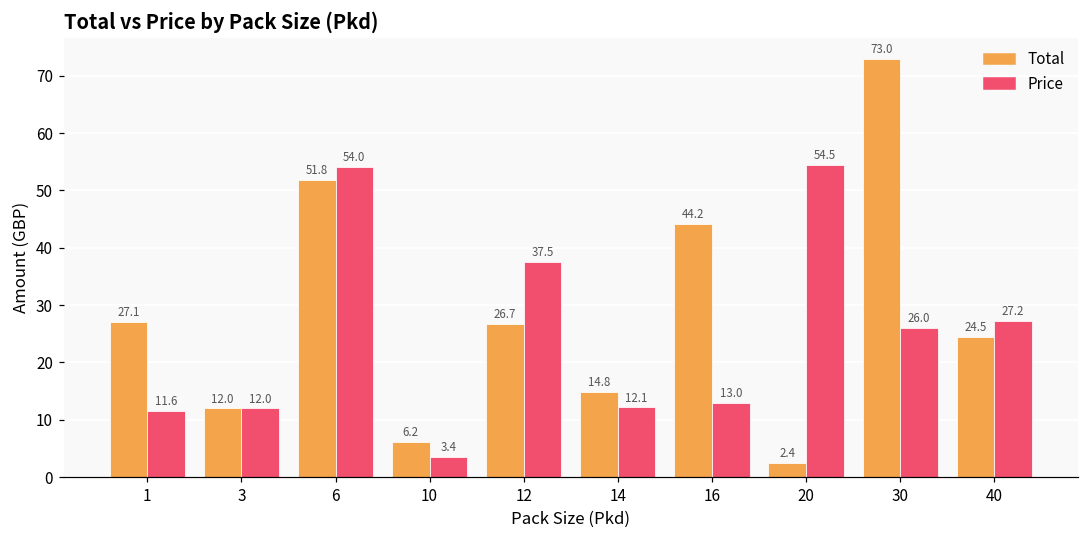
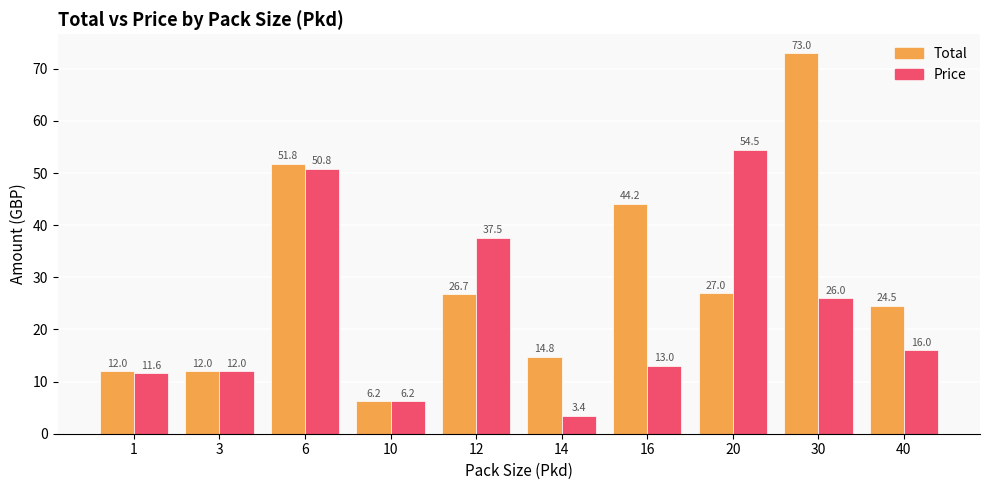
Total, 1: 27.1 -> 12.0
Price, 6: 54.0 -> 50.8
Price, 10: 3.4 -> 6.2
Price, 14: 12.1 -> 3.4
Total, 20: 2.4 -> 27.0
Price, 40: 27.2 -> 16.0
